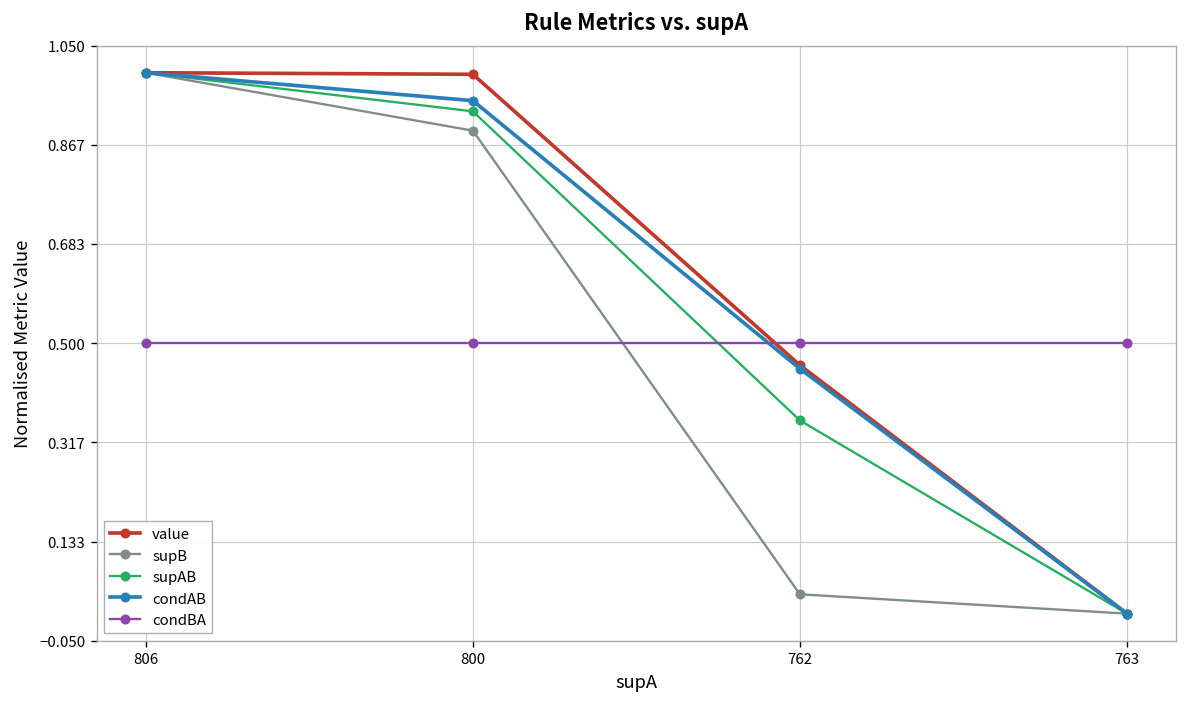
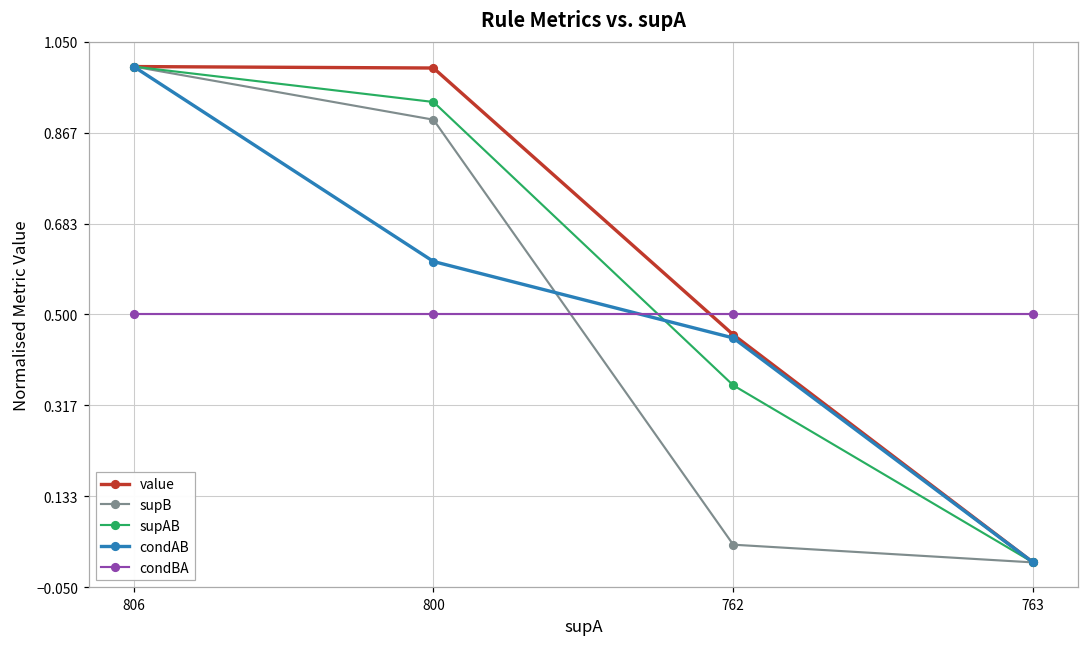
condAB, 800: 0.95 -> 0.61
